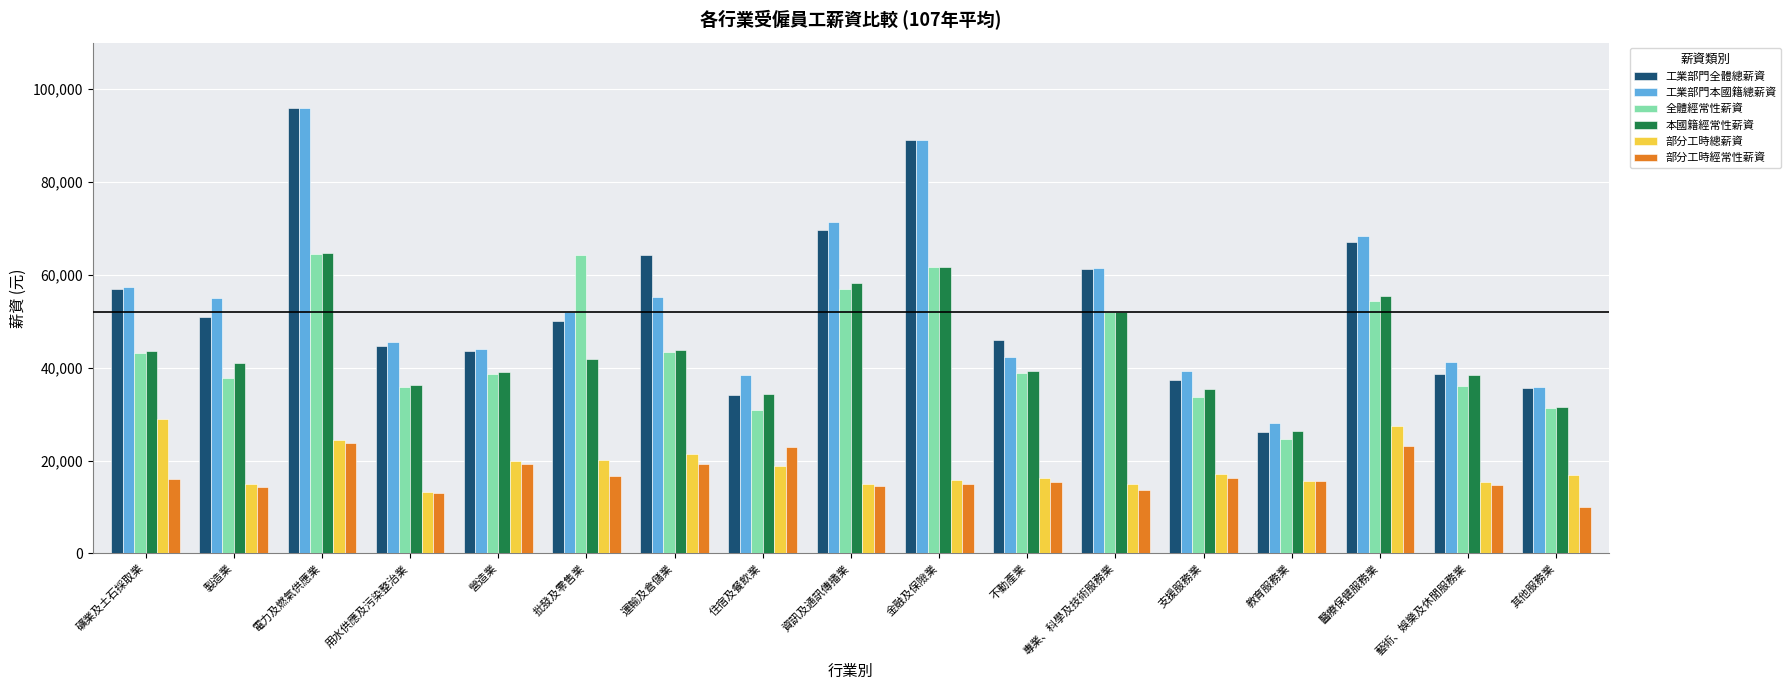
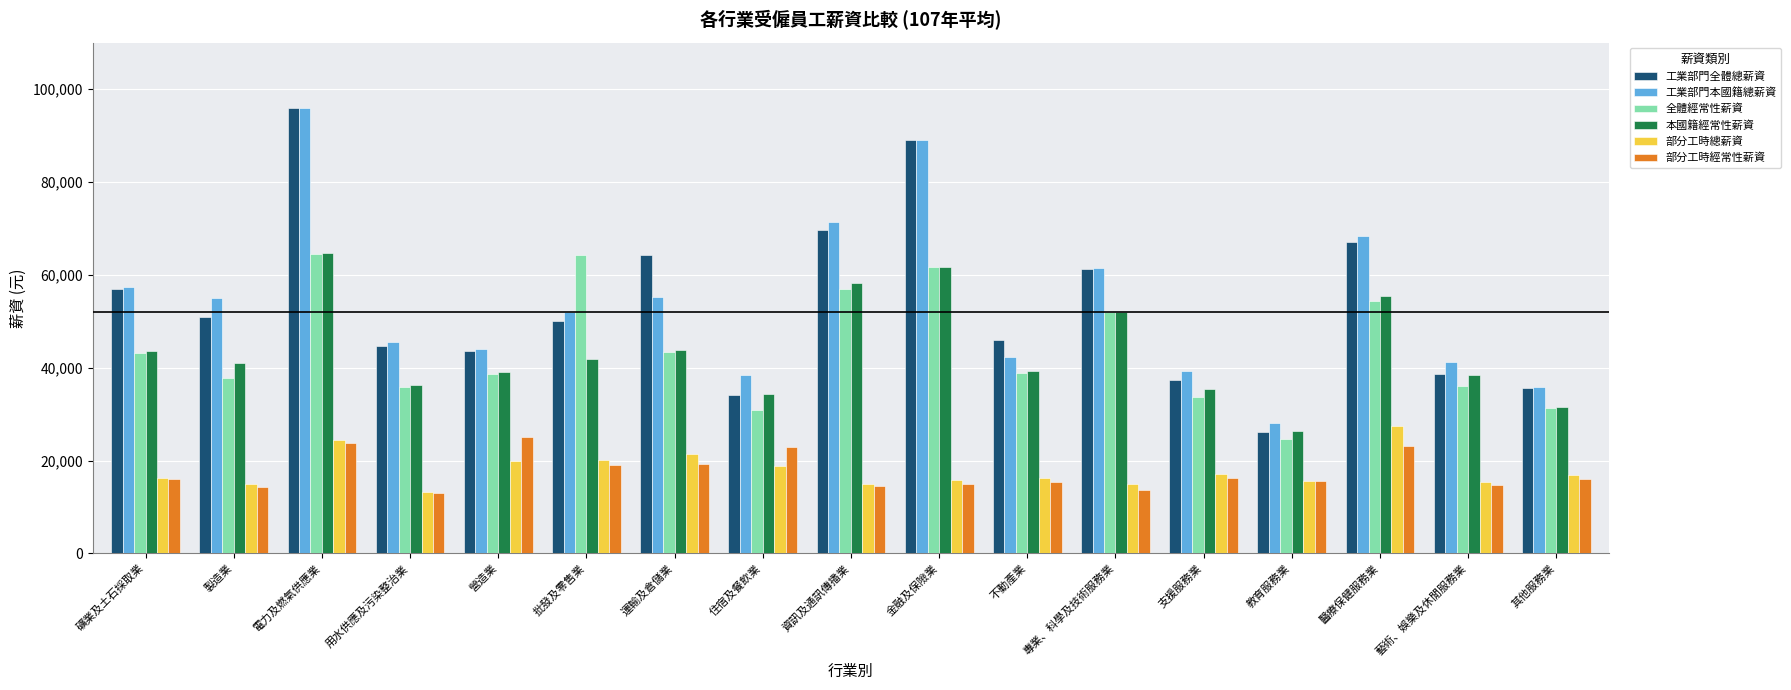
部分工時總薪資, 礦業及土石採取業: 29,000 -> 16,000
部分工時經常性薪資, 營造業: 19,000 -> 25,000
部分工時經常性薪資, 批發及零售業: 17,000 -> 19,000
部分工時經常性薪資, 其他服務業: 10,000 -> 16,000
